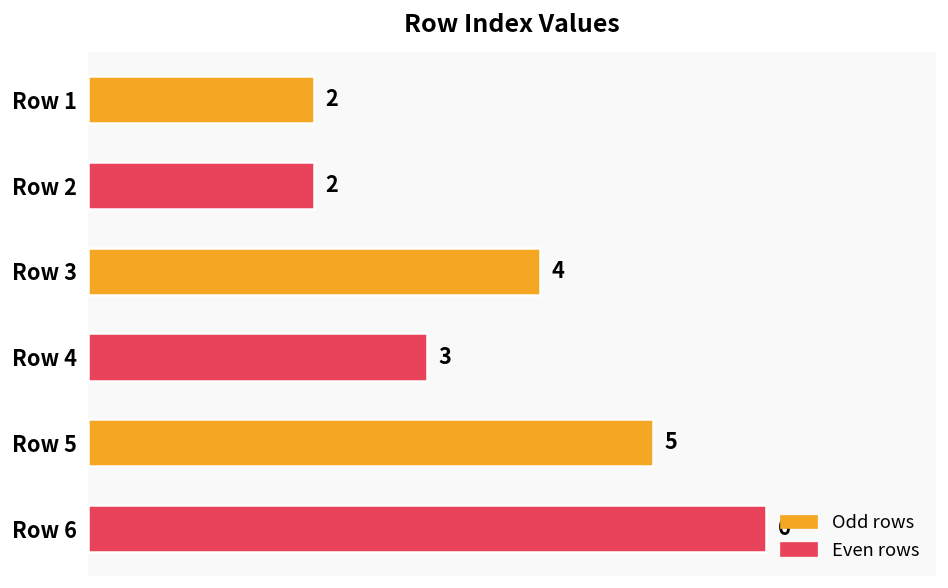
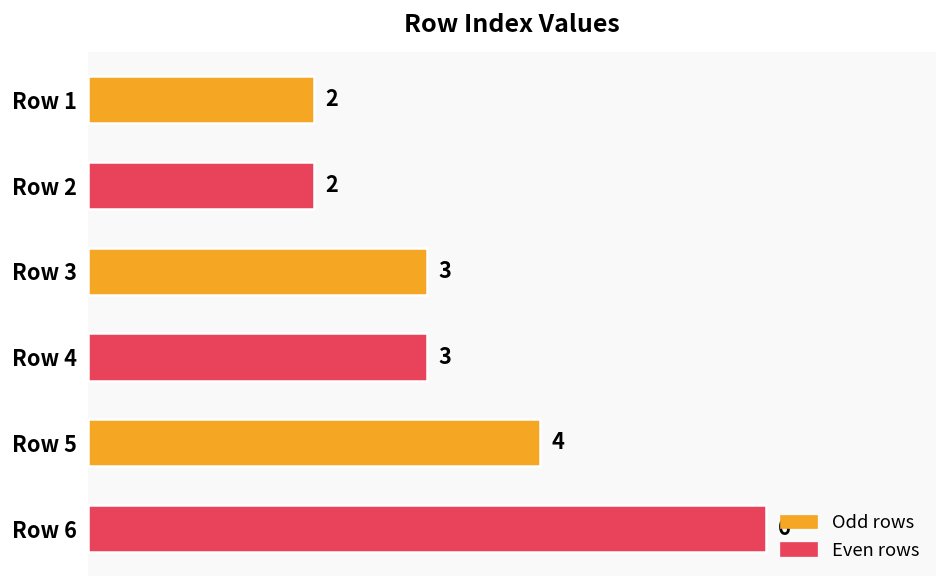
Row 3: 4 -> 3
Row 5: 5 -> 4
